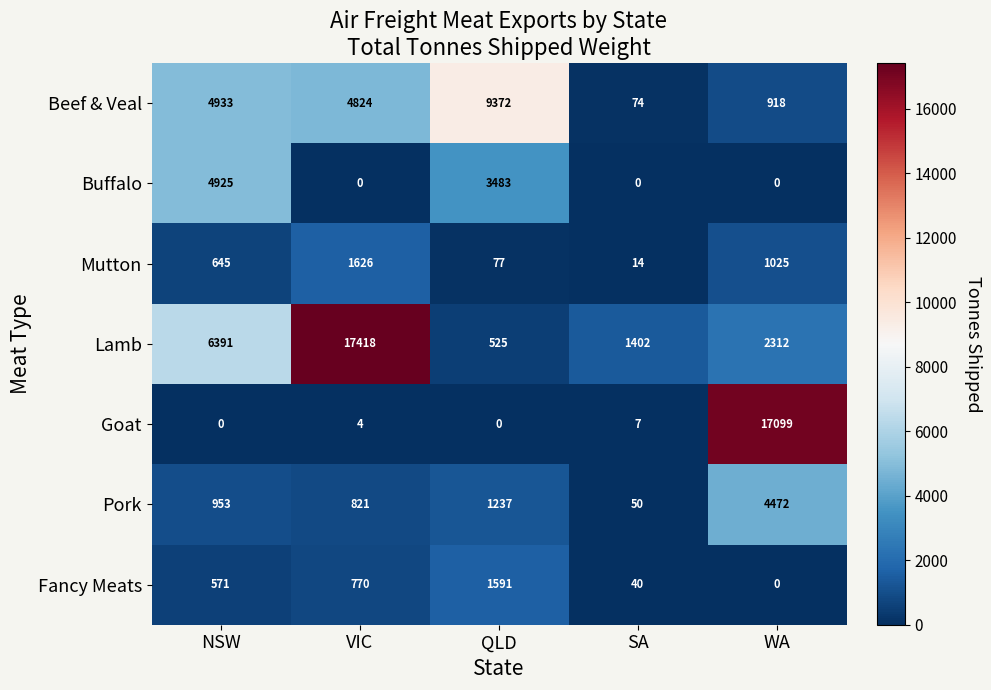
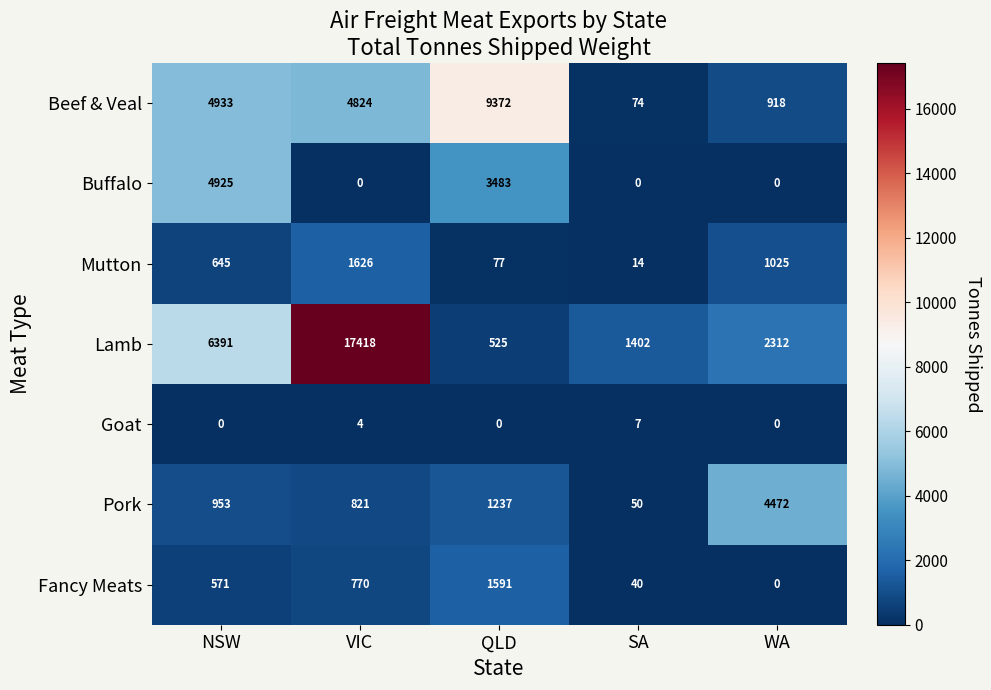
Goat, WA: 17099 -> 0
